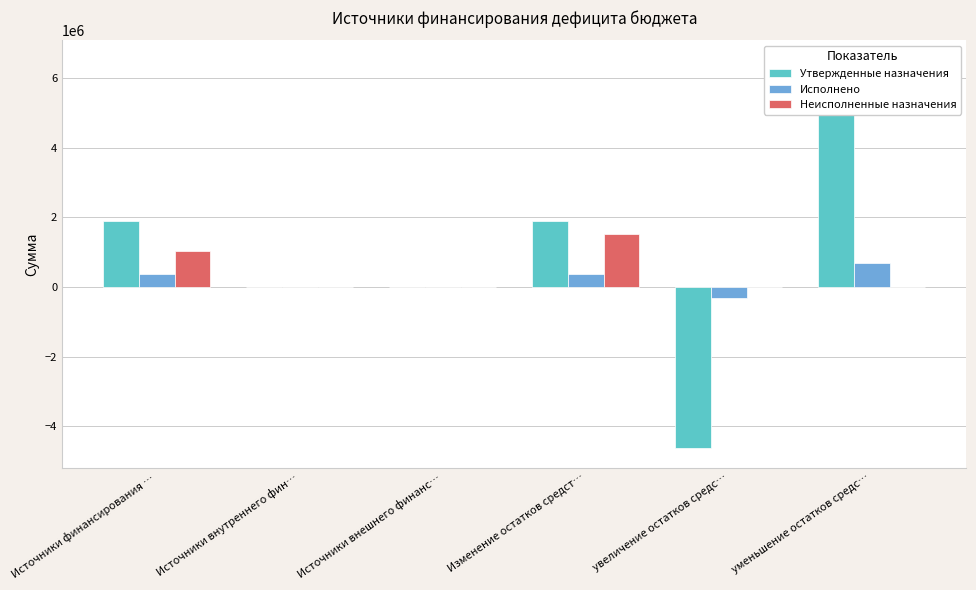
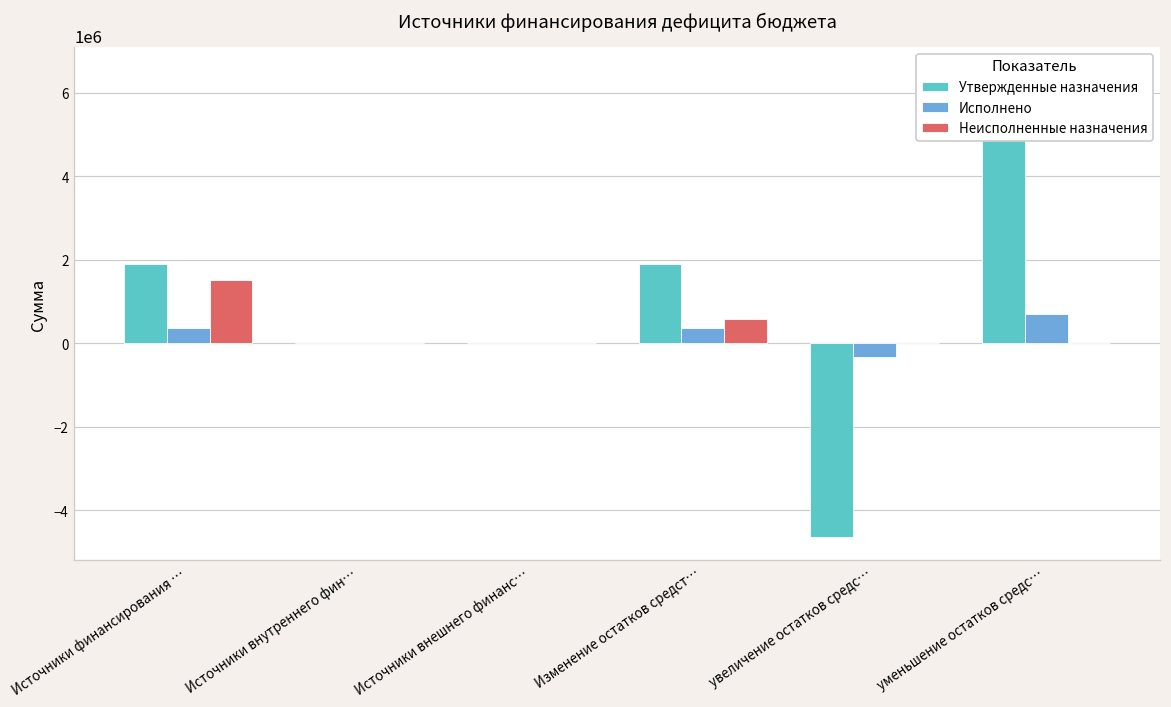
Неисполненные назначения, Источники финансирования …: 1000000 -> 1500000
Неисполненные назначения, Изменение остатков средст…: 1500000 -> 600000
